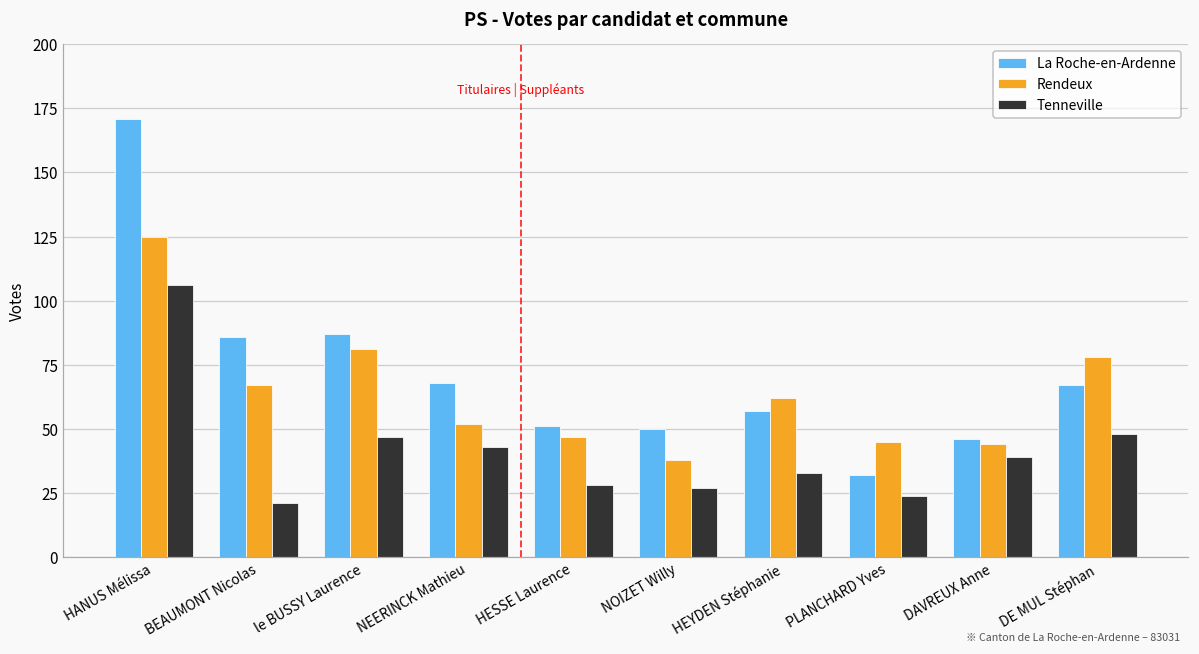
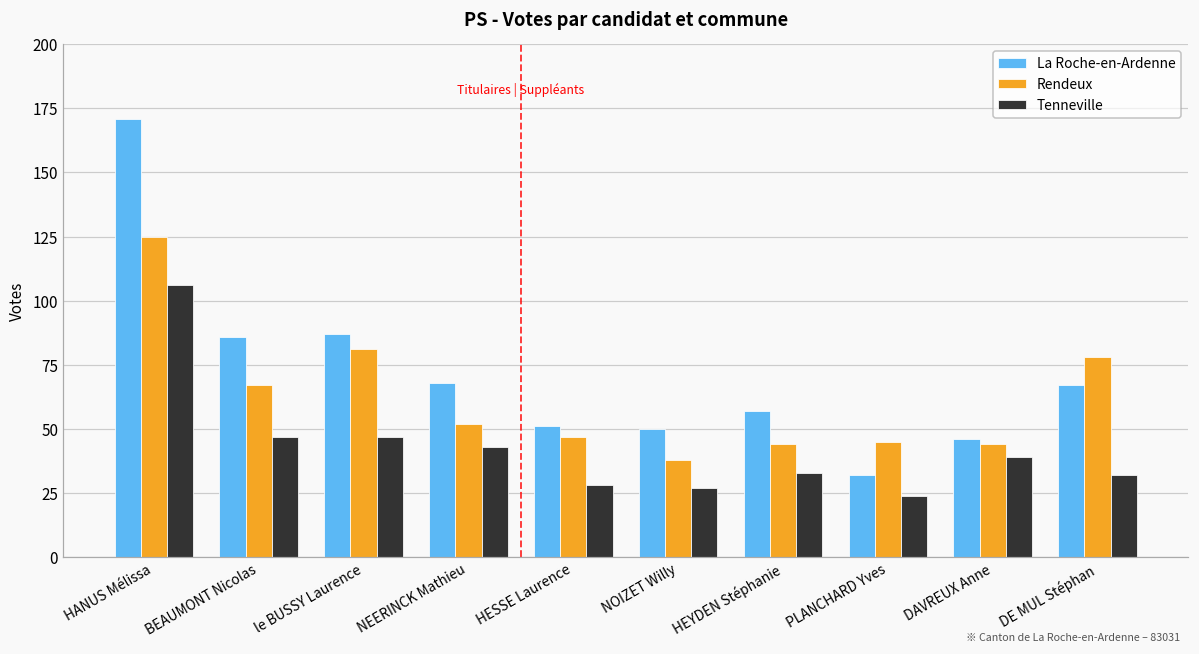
Tenneville, BEAUMONT Nicolas: 21 -> 47
Rendeux, HEYDEN Stéphanie: 62 -> 44
Tenneville, DE MUL Stéphan: 48 -> 32
